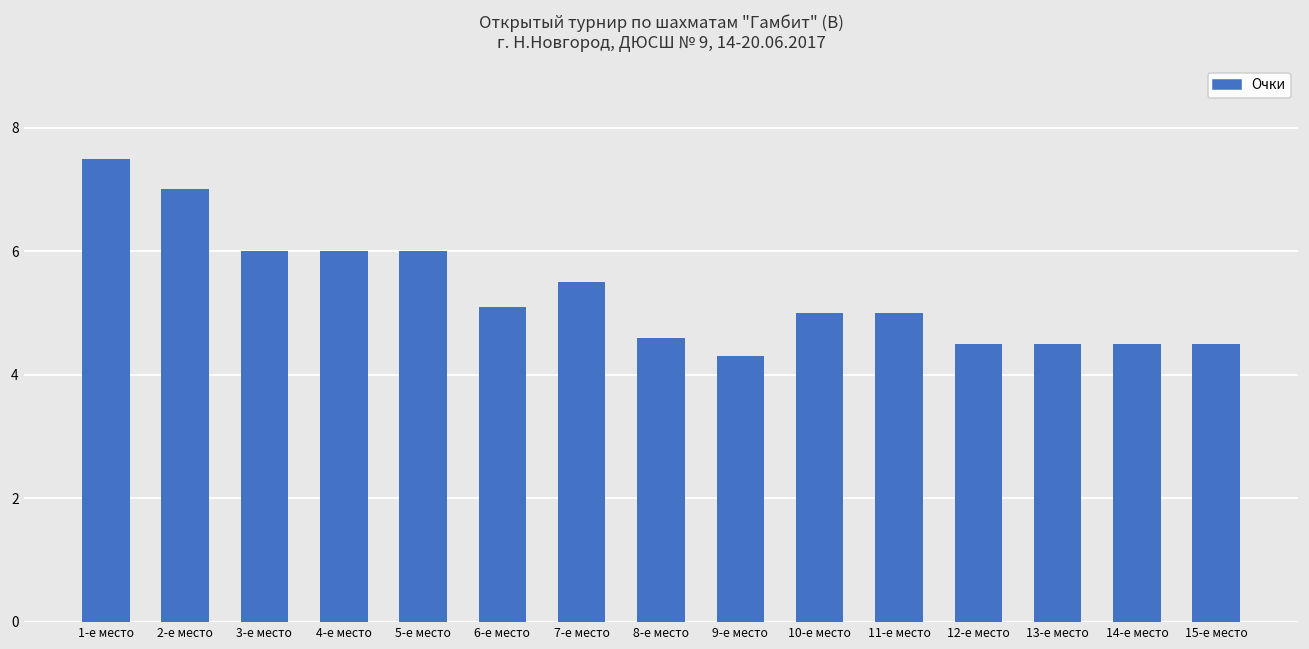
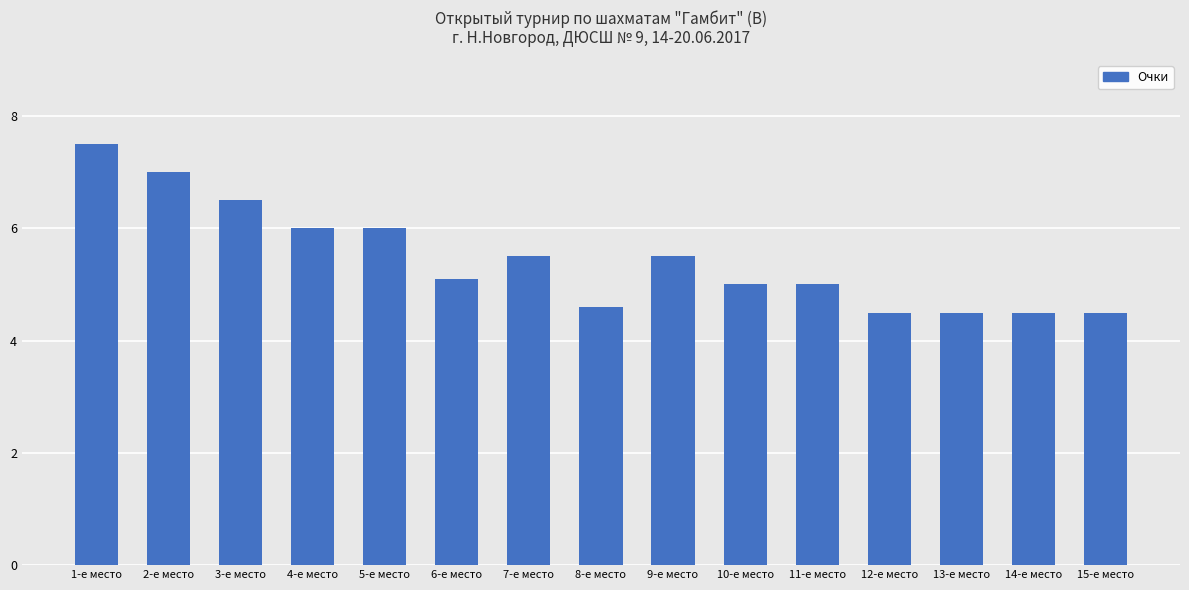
3-е место: 6.0 -> 6.5
9-е место: 4.3 -> 5.5
